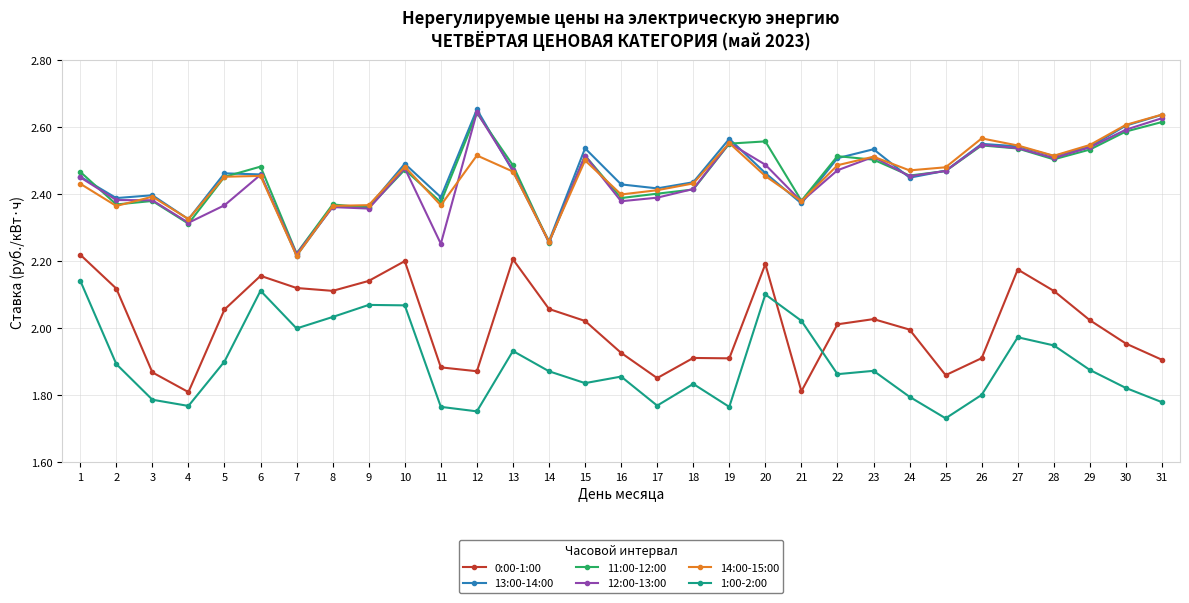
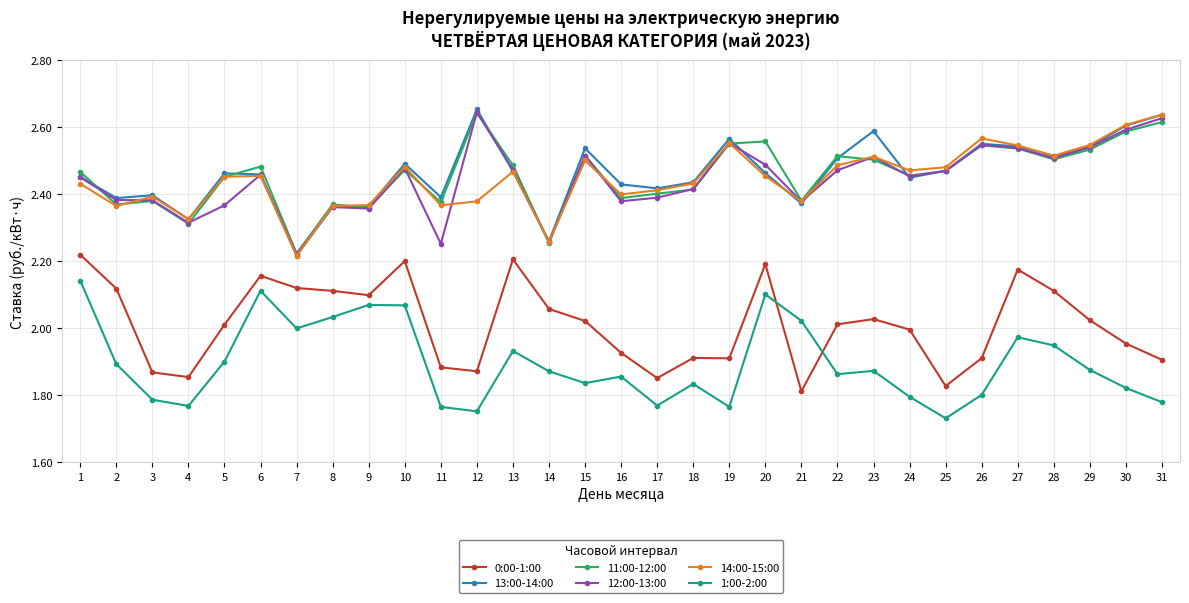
0:00-1:00, 4: 1.81 -> 1.85
0:00-1:00, 5: 2.06 -> 2.01
0:00-1:00, 9: 2.14 -> 2.10
14:00-15:00, 12: 2.52 -> 2.38
13:00-14:00, 23: 2.53 -> 2.59
0:00-1:00, 25: 1.86 -> 1.83
